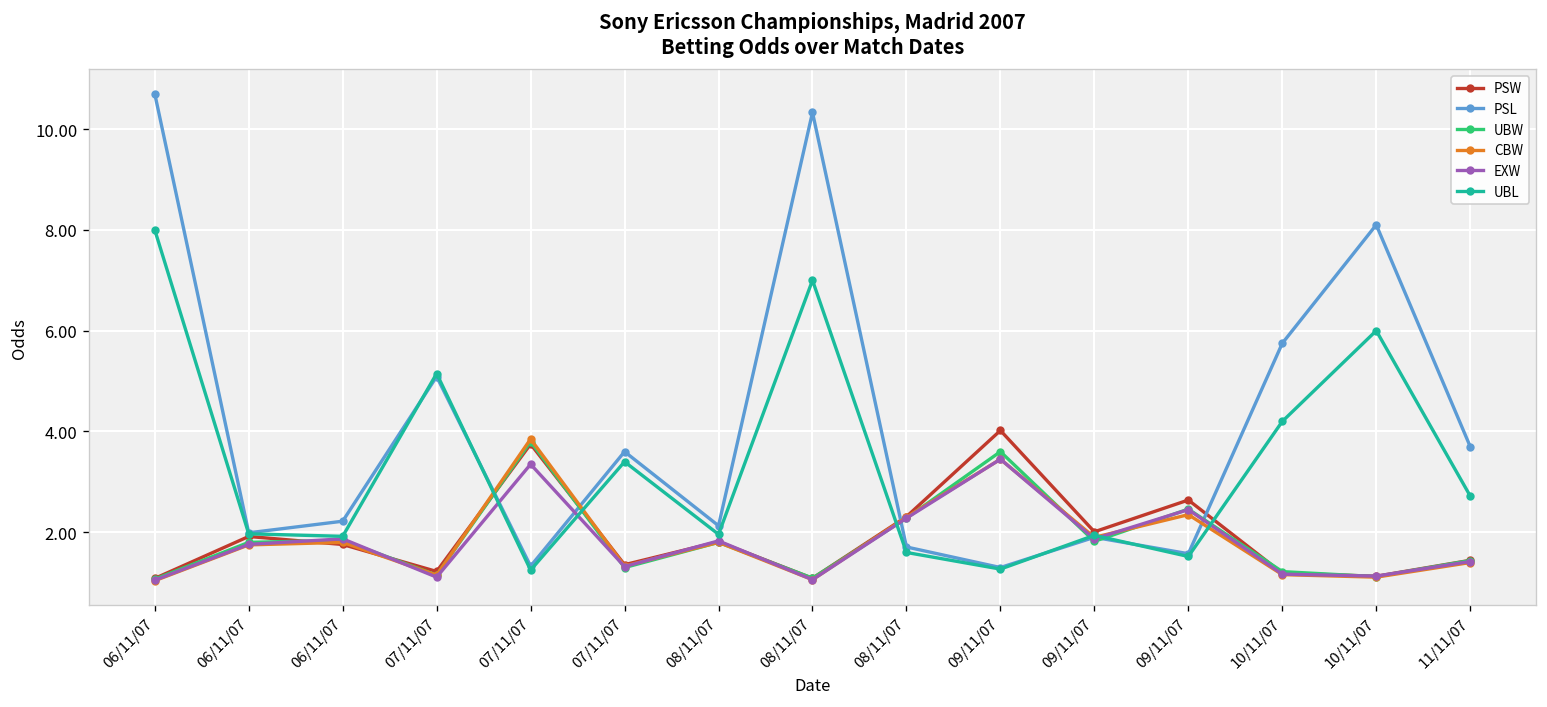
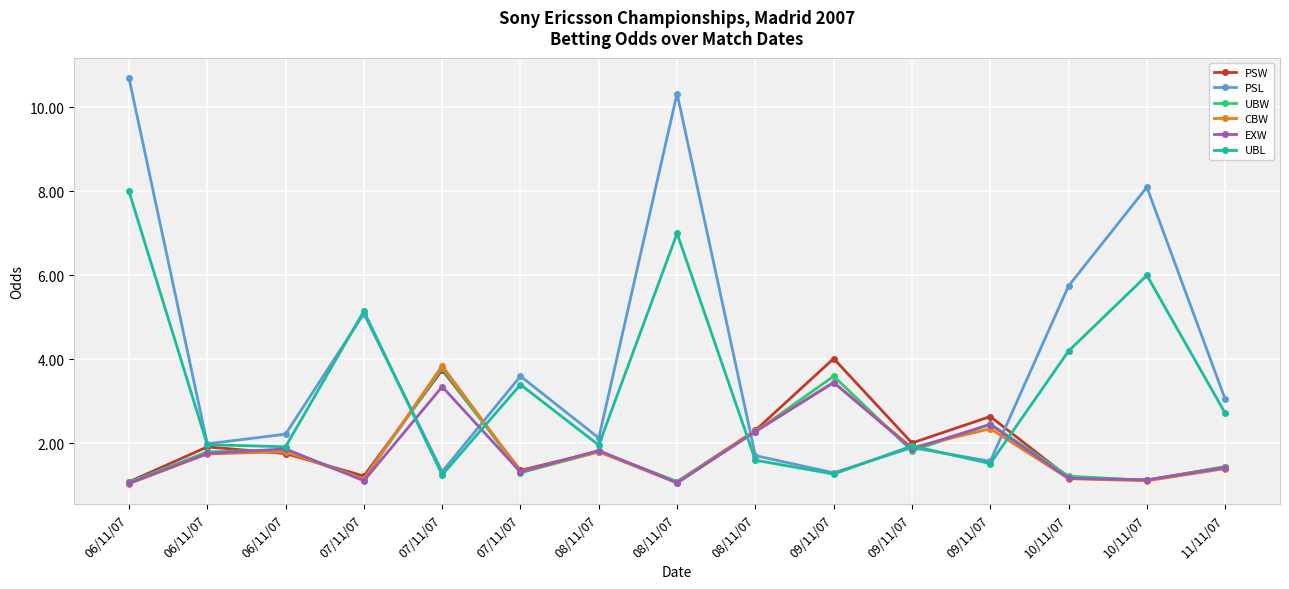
PSL, 11/11/07: 3.7 -> 3.1
